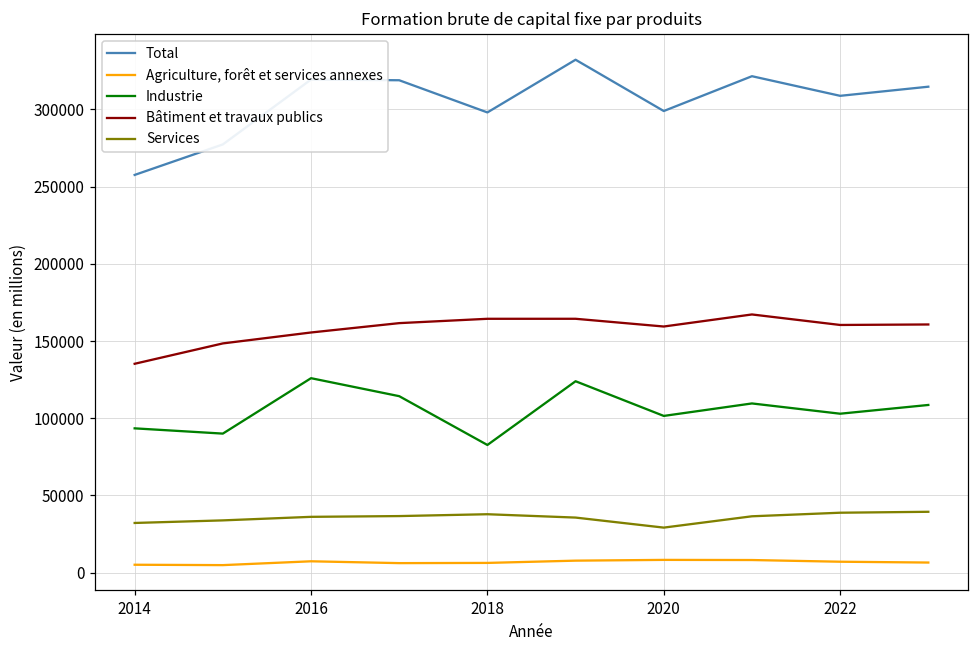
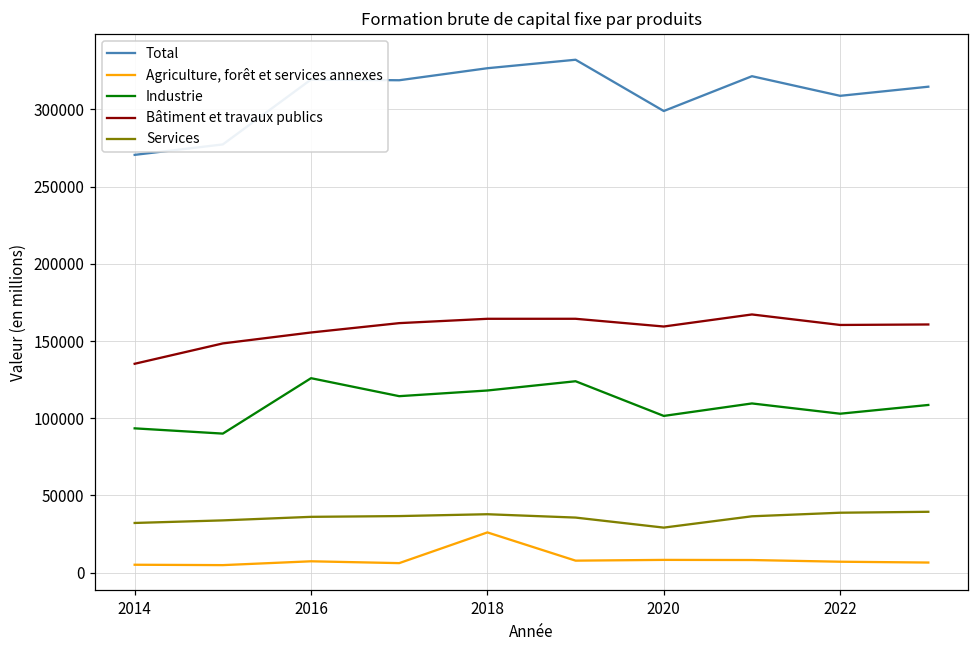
Total, 2014: 258000 -> 271000
Total, 2018: 298000 -> 327000
Agriculture, forêt et services annexes, 2018: 6000 -> 26000
Industrie, 2018: 83000 -> 118000
